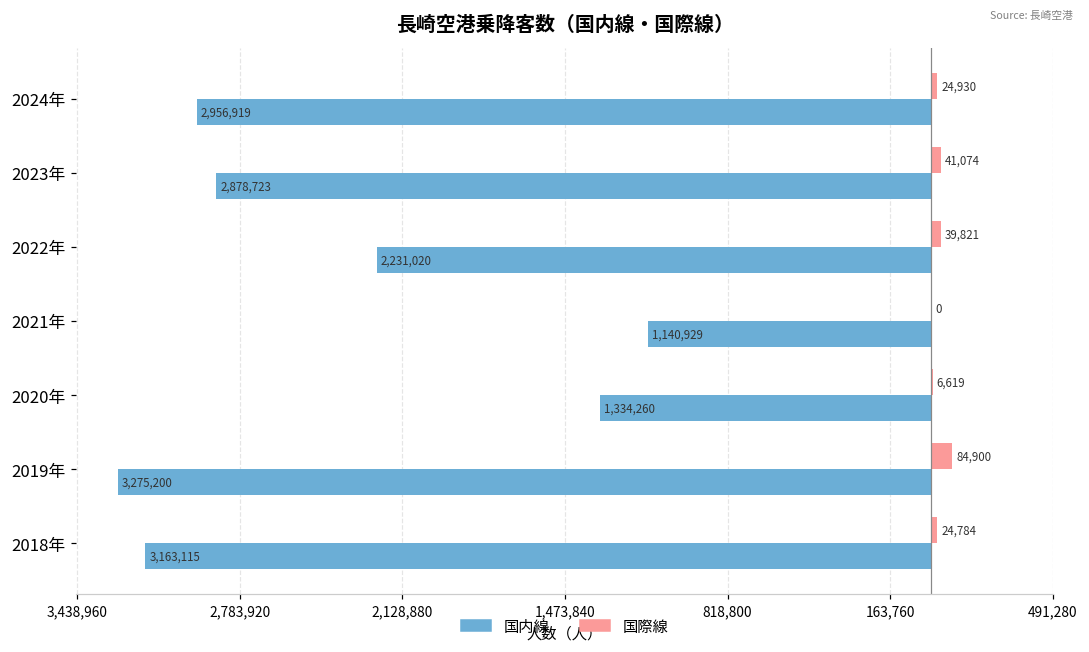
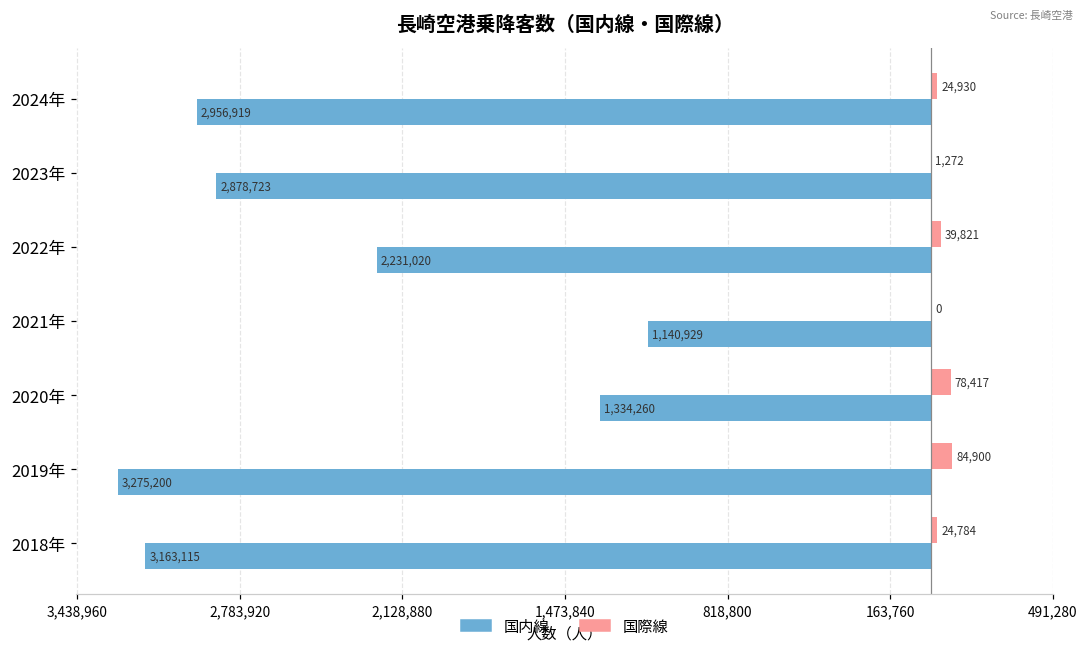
国際線, 2023年: 41,074 -> 1,272
国際線, 2020年: 6,619 -> 78,417
